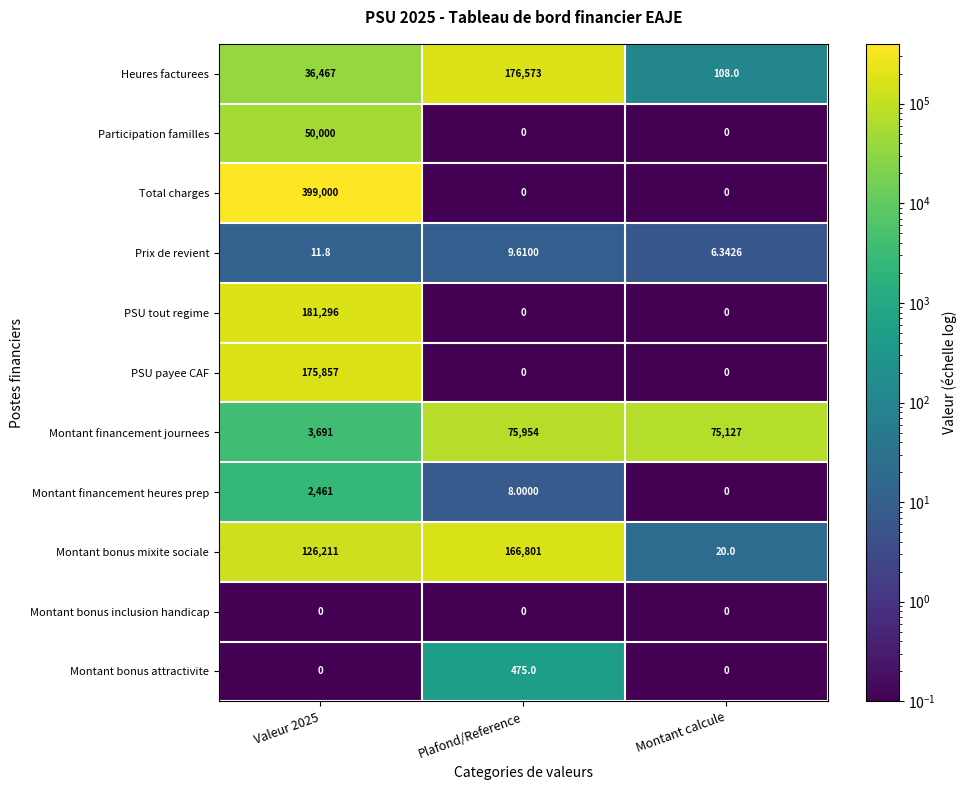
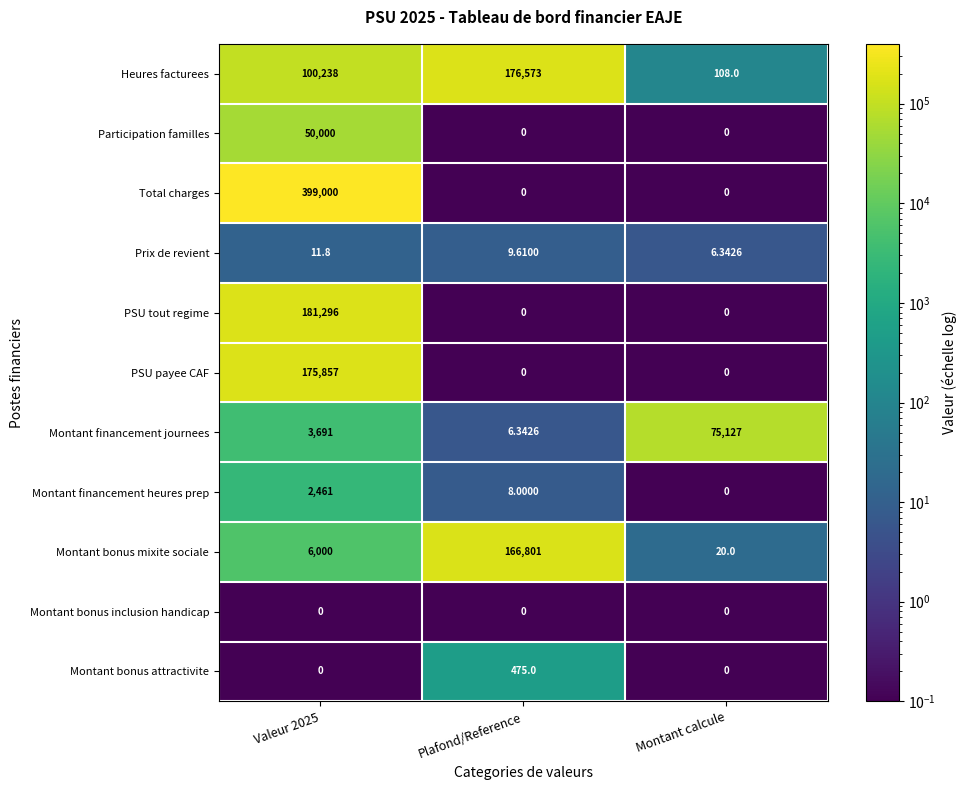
Heures facturees, Valeur 2025: 36,467 -> 100,238
Montant financement journees, Plafond/Reference: 75,954 -> 6.3426
Montant bonus mixite sociale, Valeur 2025: 126,211 -> 6,000
